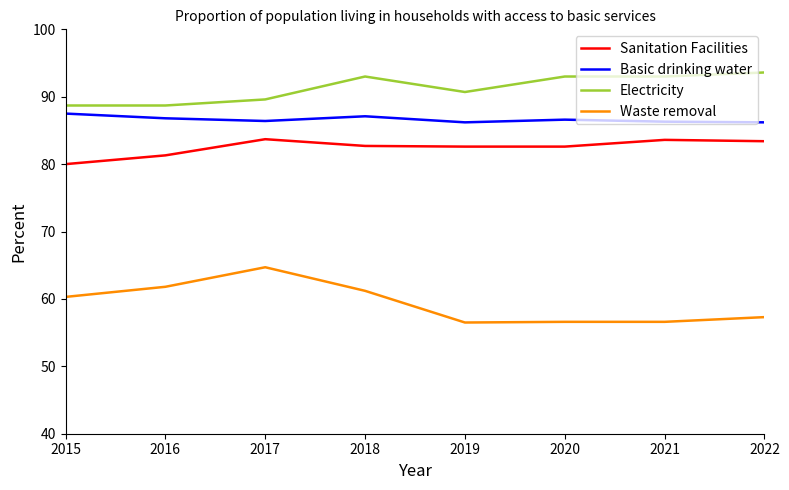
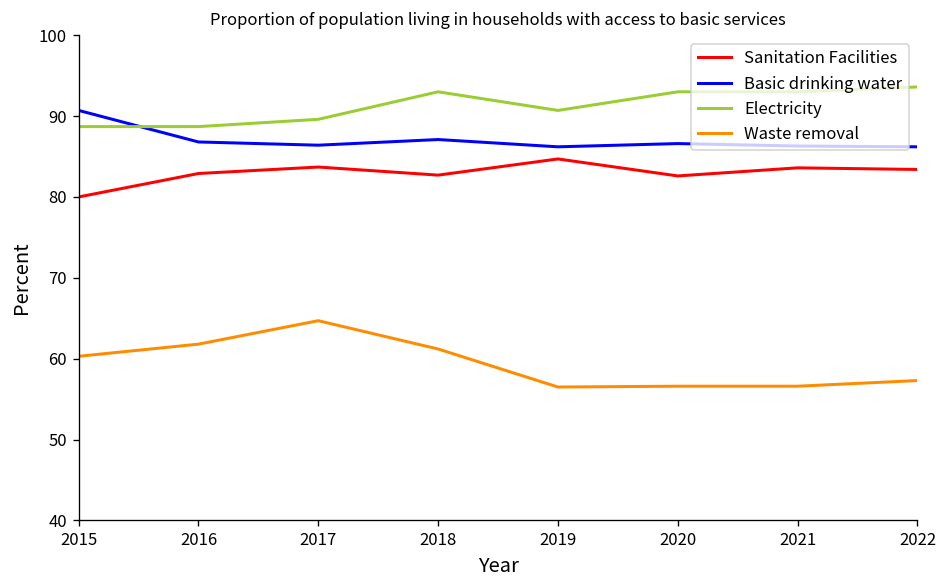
Basic drinking water, 2015: 88 -> 91
Sanitation Facilities, 2016: 81 -> 83
Sanitation Facilities, 2019: 83 -> 85
